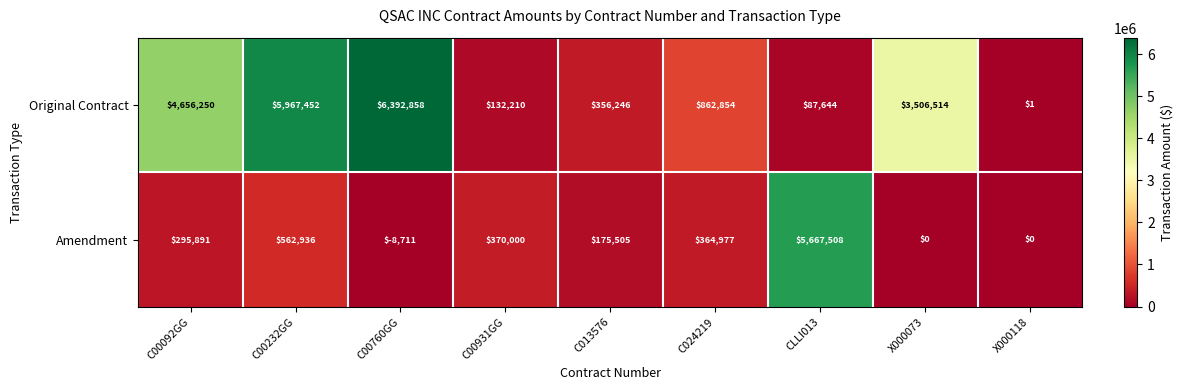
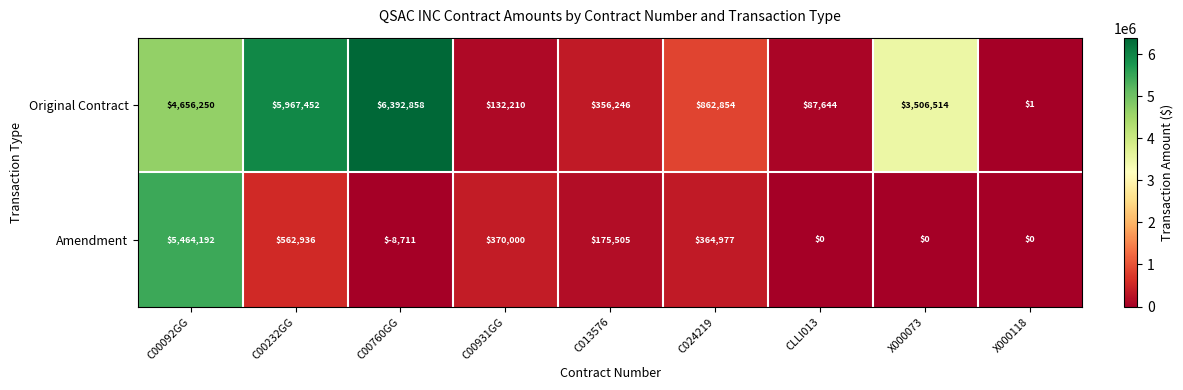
Amendment, C00092GG: $295,891 -> $5,464,192
Amendment, CLLI013: $5,667,508 -> $0
